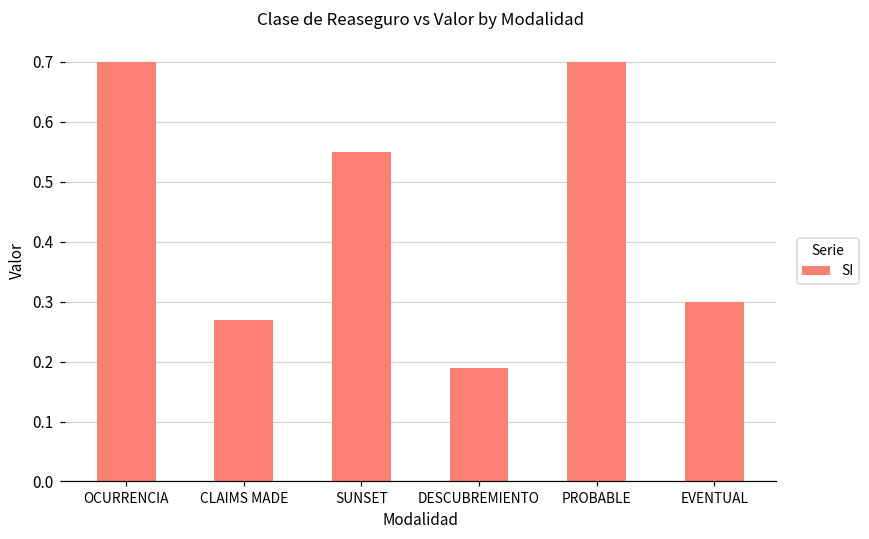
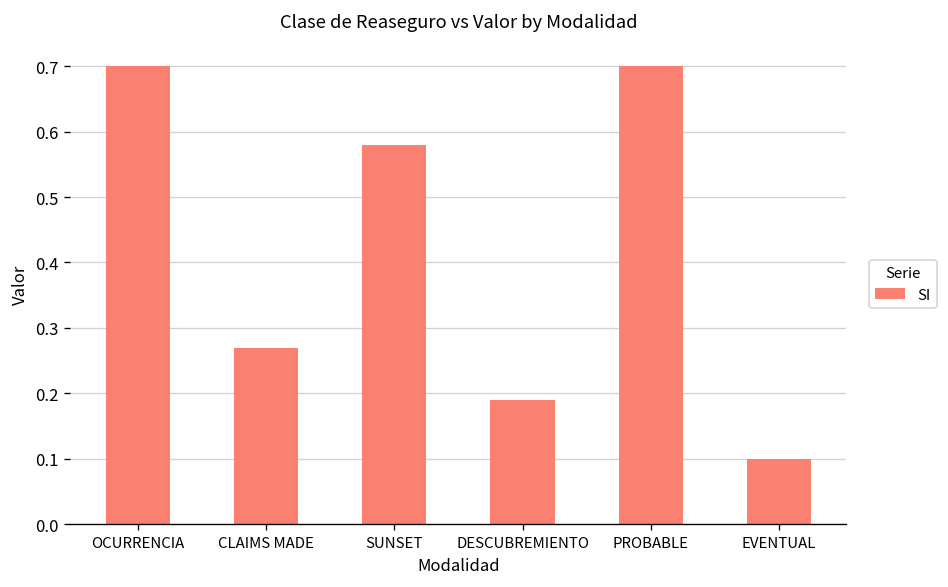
SUNSET: 0.55 -> 0.58
EVENTUAL: 0.3 -> 0.1
